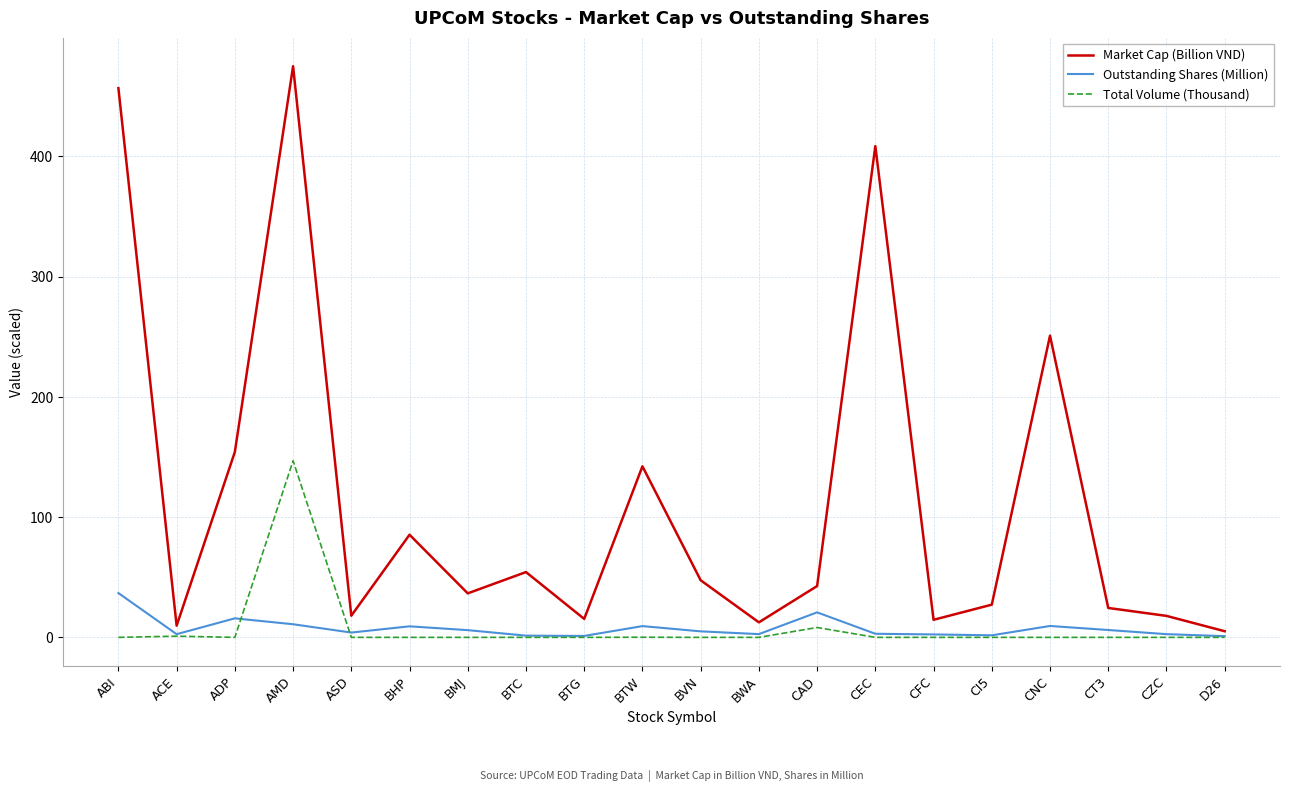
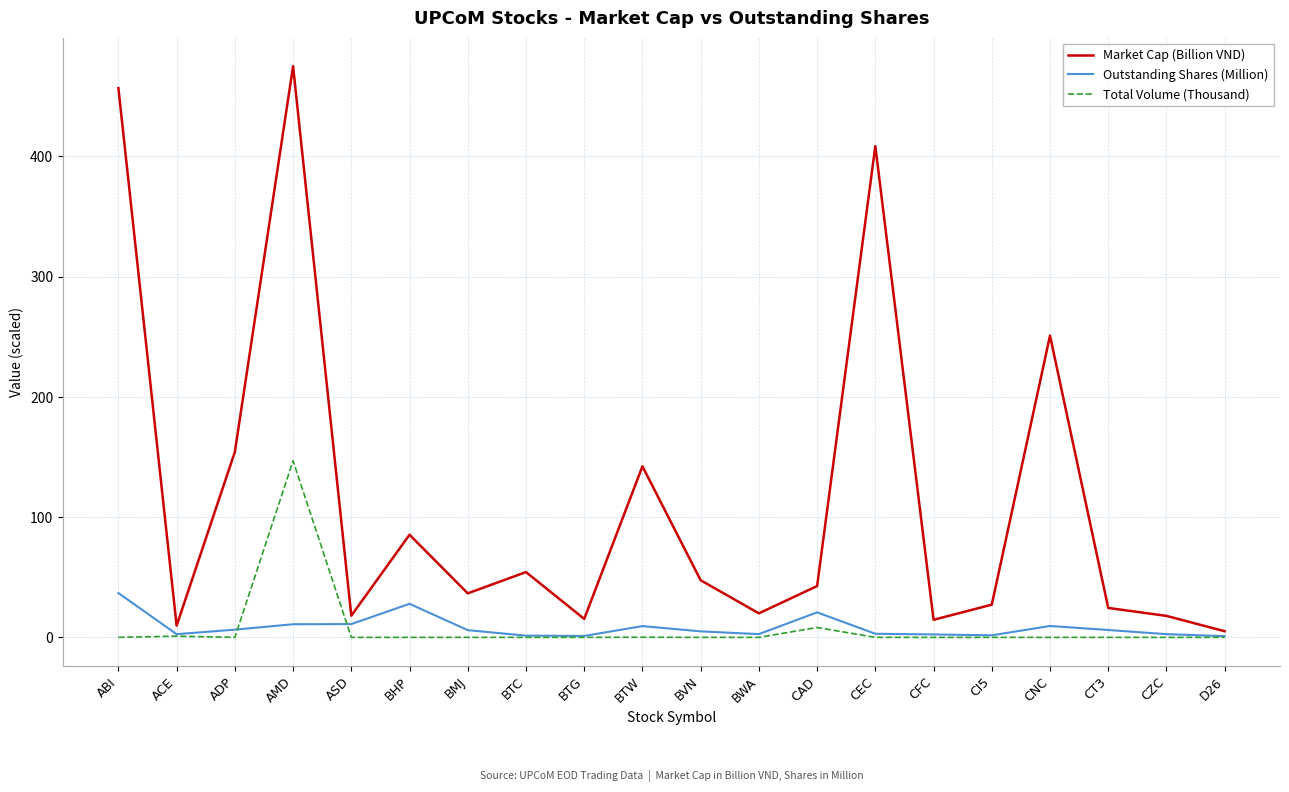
Outstanding Shares (Million), ADP: 16 -> 6
Outstanding Shares (Million), ASD: 4 -> 11
Outstanding Shares (Million), BHP: 9 -> 28
Market Cap (Billion VND), BWA: 12 -> 20
